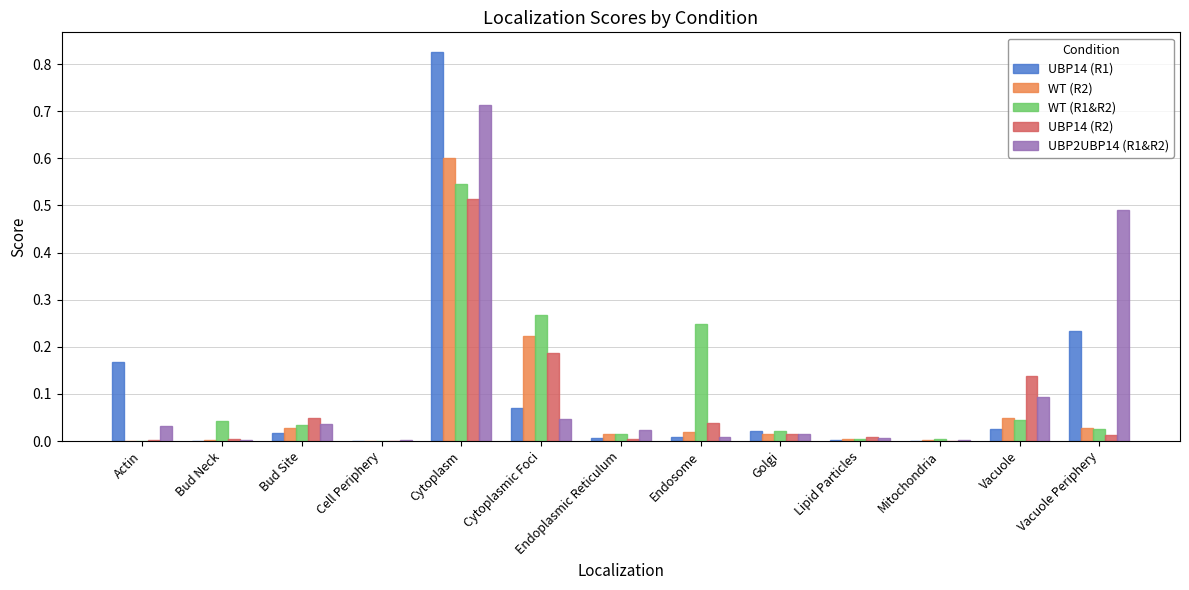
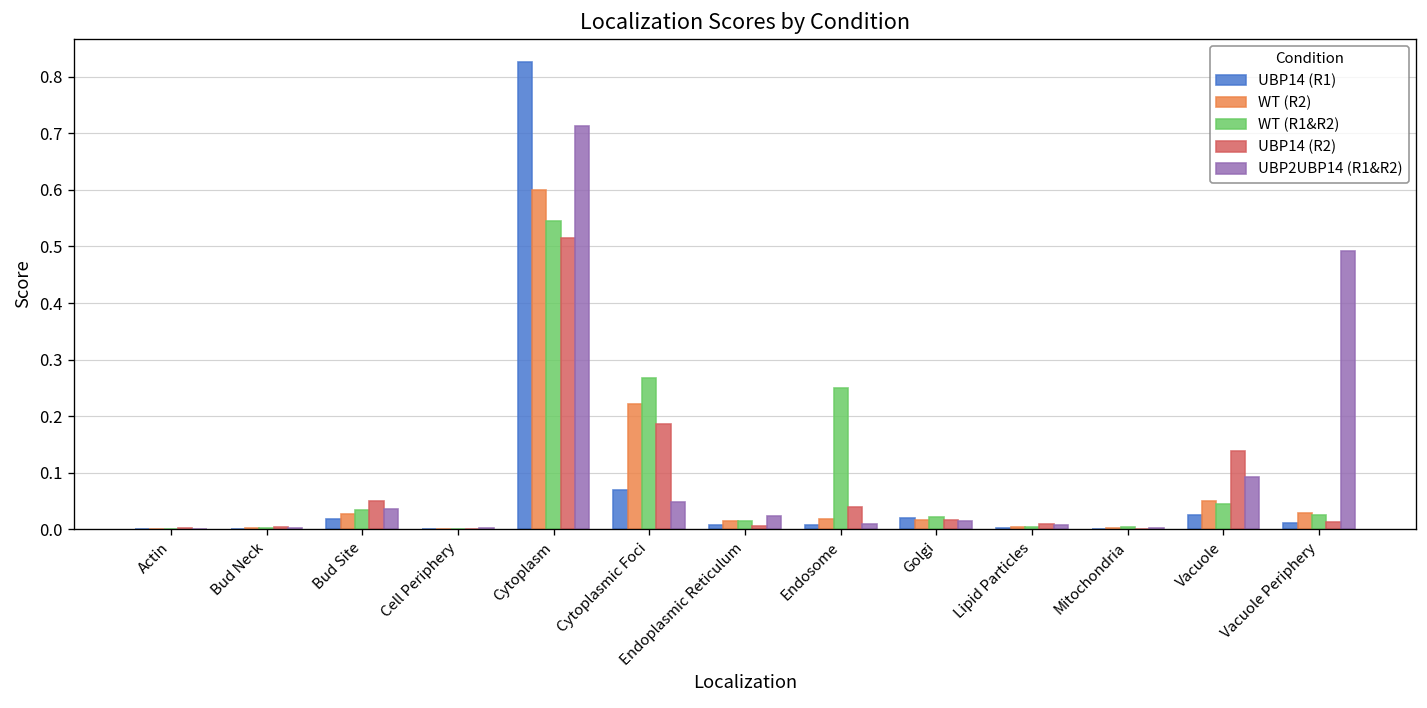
UBP14 (R1), Actin: 0.17 -> 0.00
UBP2UBP14 (R1&R2), Actin: 0.03 -> 0.00
WT (R1&R2), Bud Neck: 0.04 -> 0.00
UBP14 (R1), Vacuole Periphery: 0.23 -> 0.01
